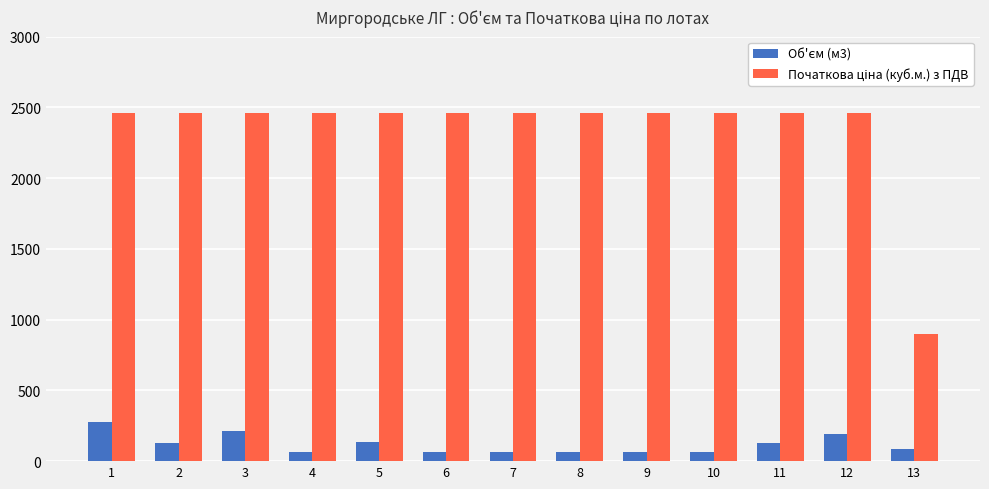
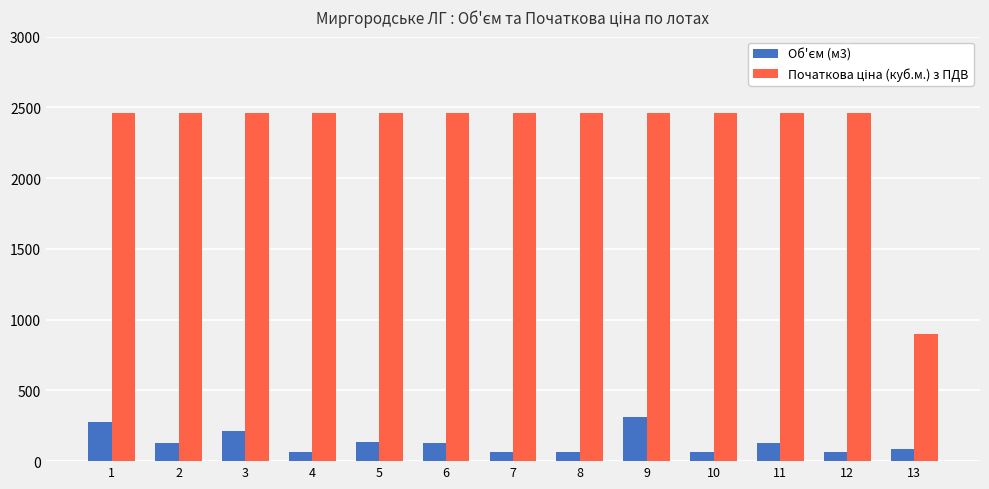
Об'єм (м3), 6: 70 -> 130
Об'єм (м3), 9: 70 -> 320
Об'єм (м3), 12: 190 -> 70
